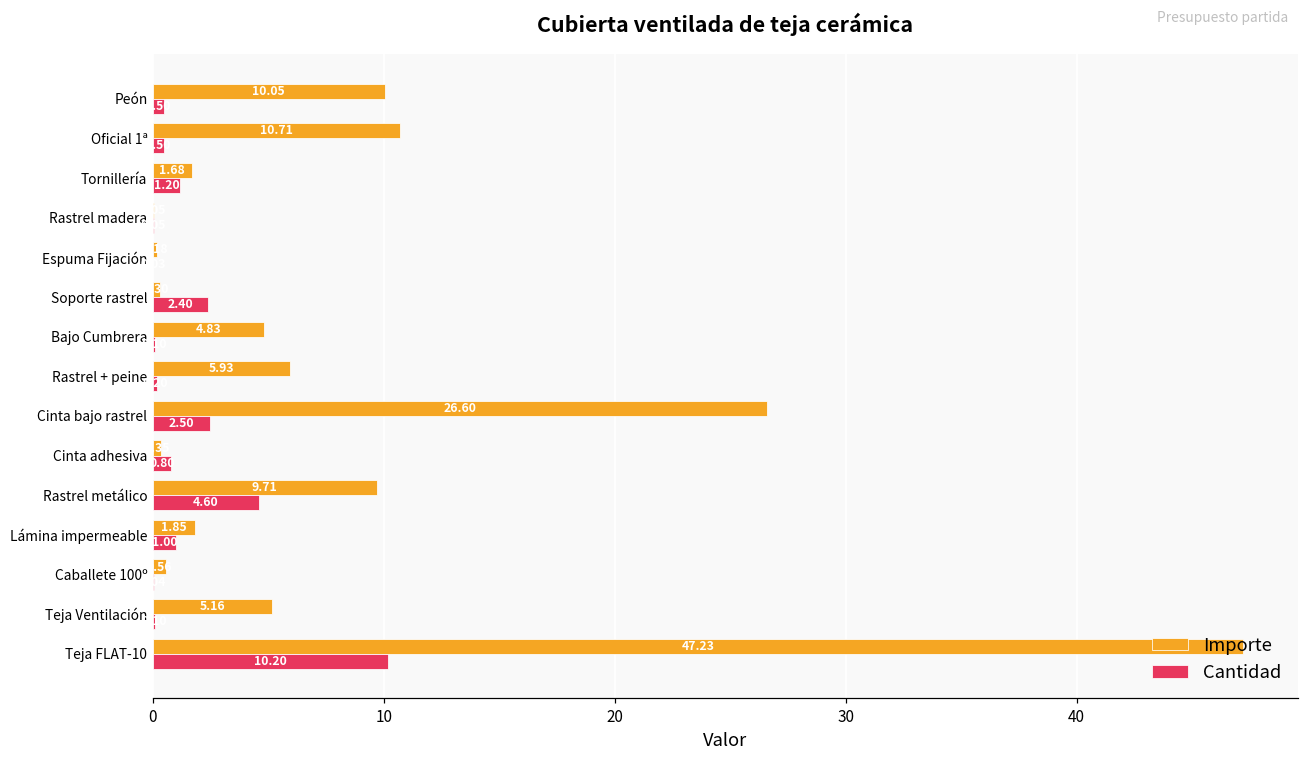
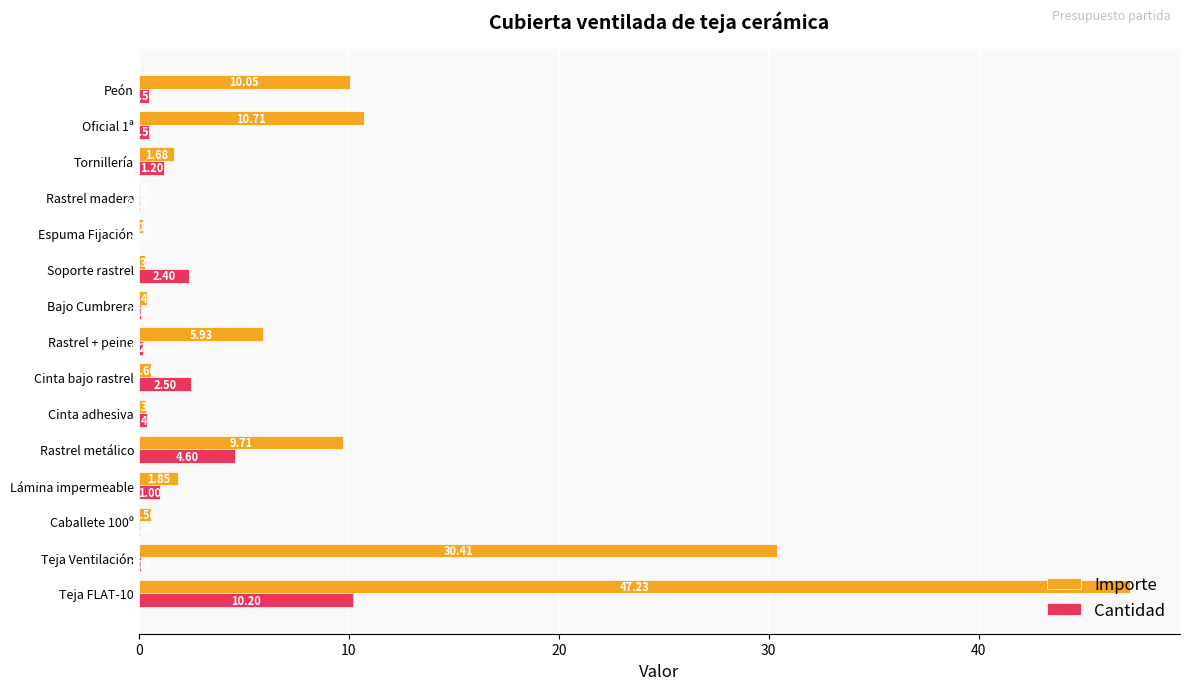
Importe, Bajo Cumbrera: 4.8 -> 0.4
Importe, Cinta bajo rastrel: 26.6 -> 0.6
Cantidad, Cinta adhesiva: 0.8 -> 0.4
Importe, Teja Ventilación: 5.16 -> 30.41
